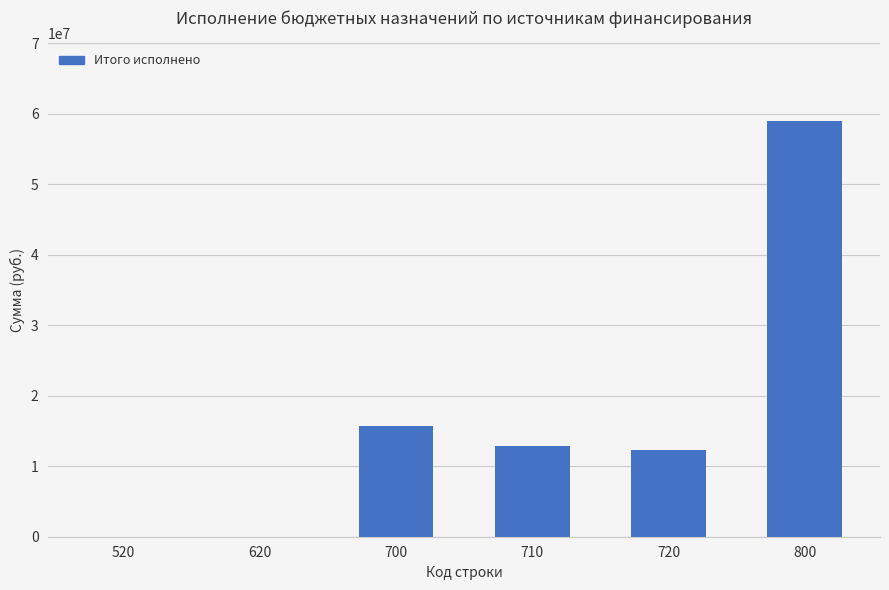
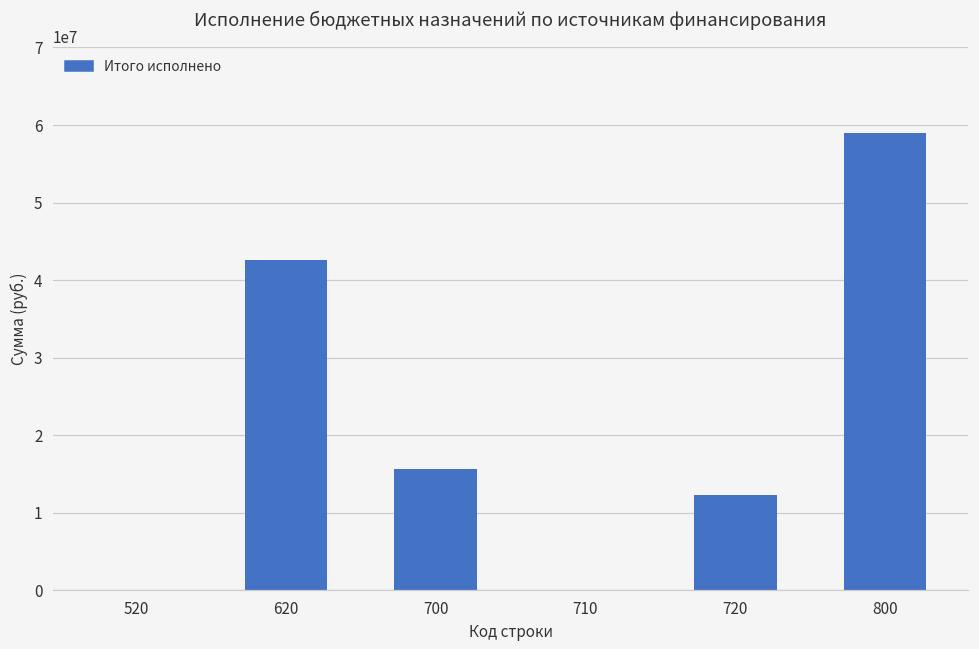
620: 0 -> 43000000
710: 13000000 -> 0
